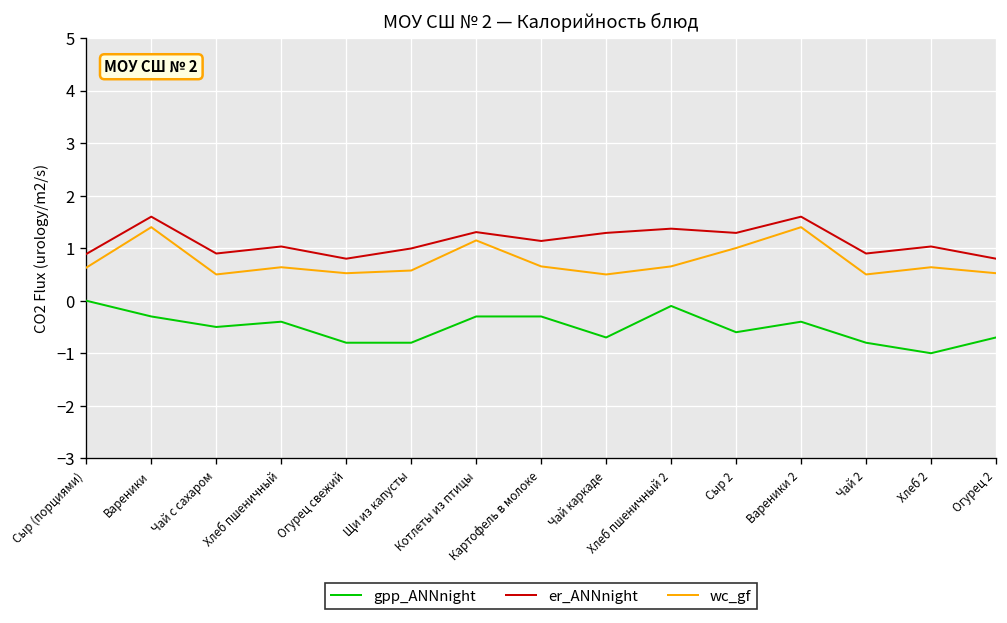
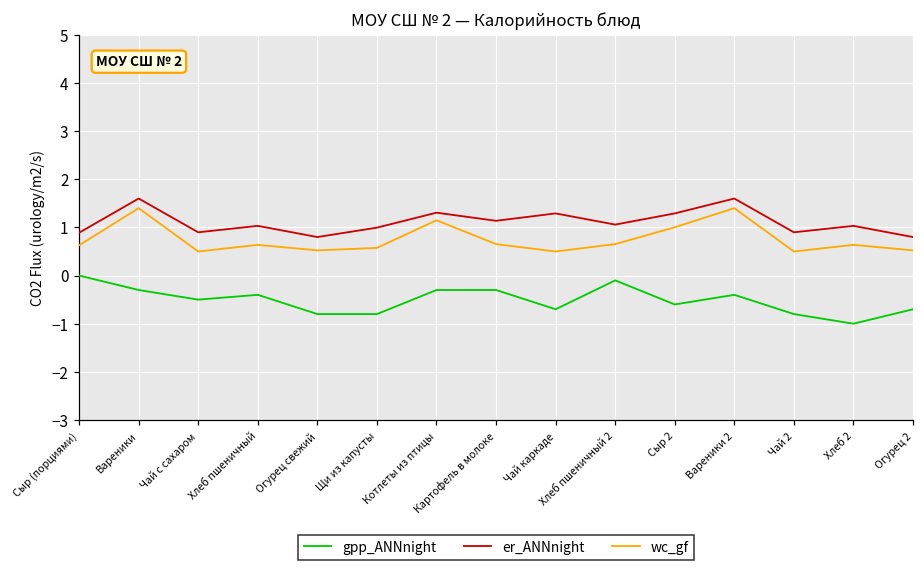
er_ANNnight, Хлеб пшеничный 2: 1.4 -> 1.1
